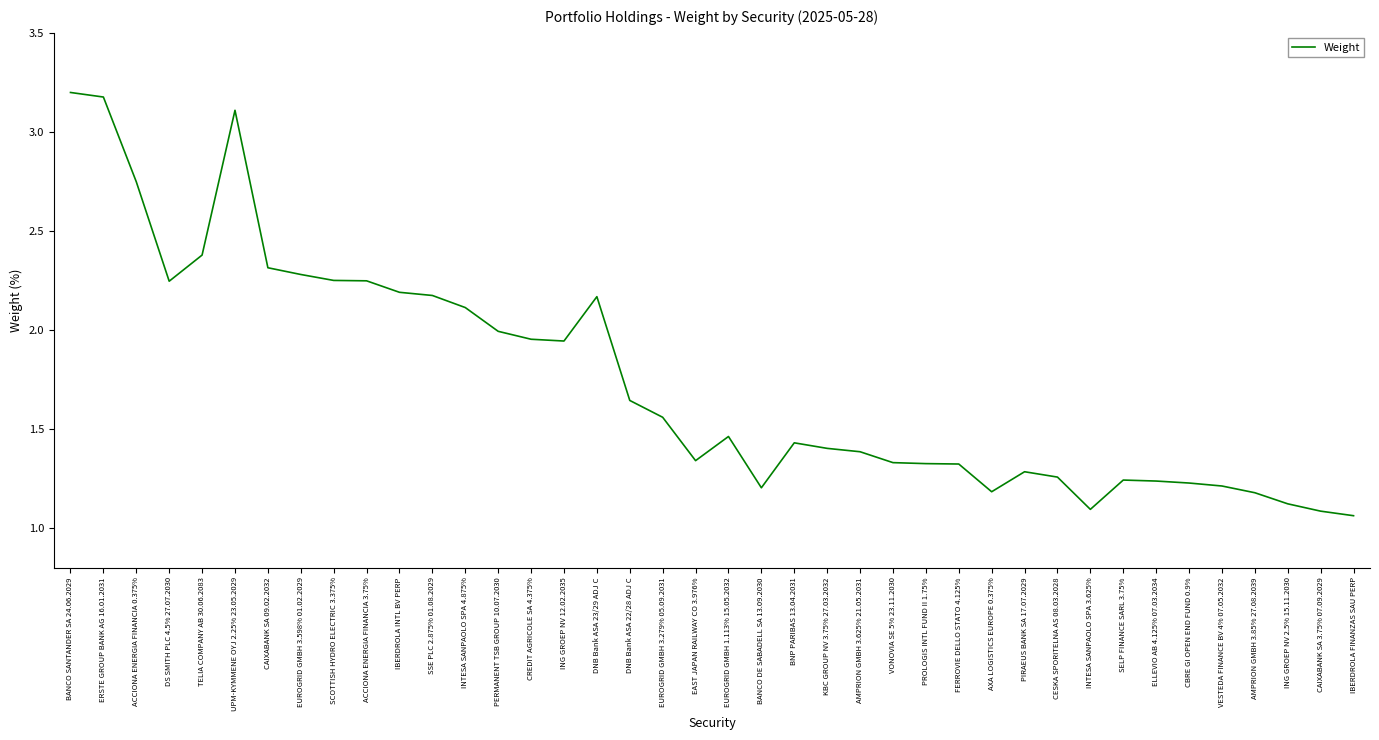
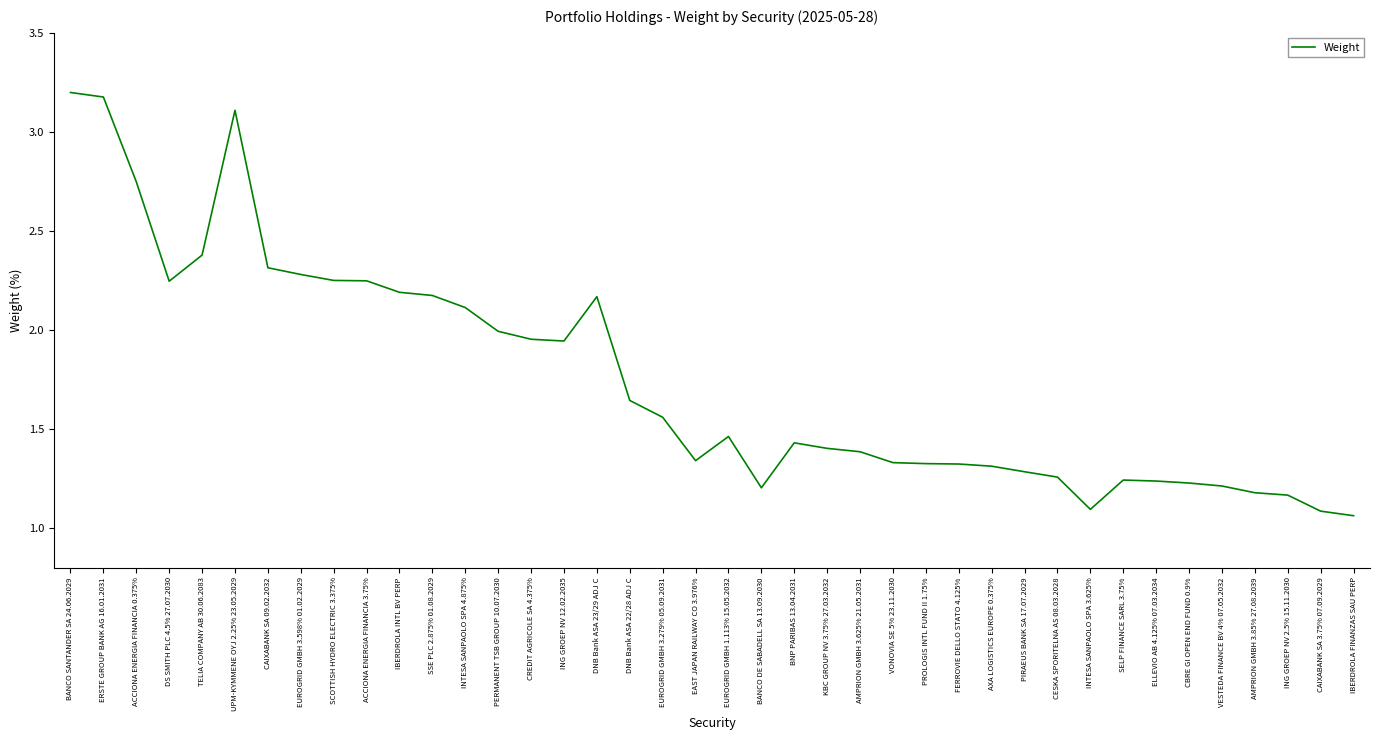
AXA LOGISTICS EUROPE 0.375%: 1.18 -> 1.31
ING GROEP NV 2.5% 15.11.2030: 1.12 -> 1.17
